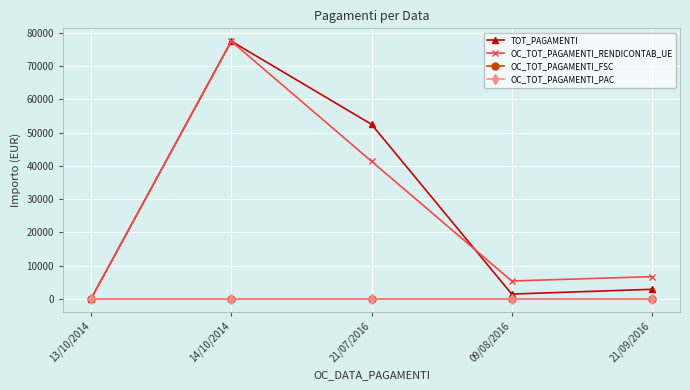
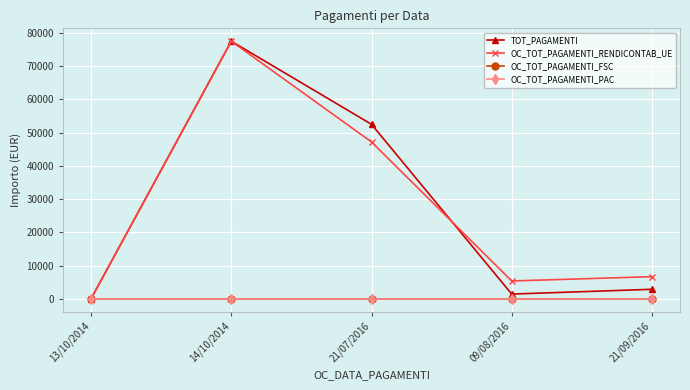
OC_TOT_PAGAMENTI_RENDICONTAB_UE, 21/07/2016: 41000 -> 47000
